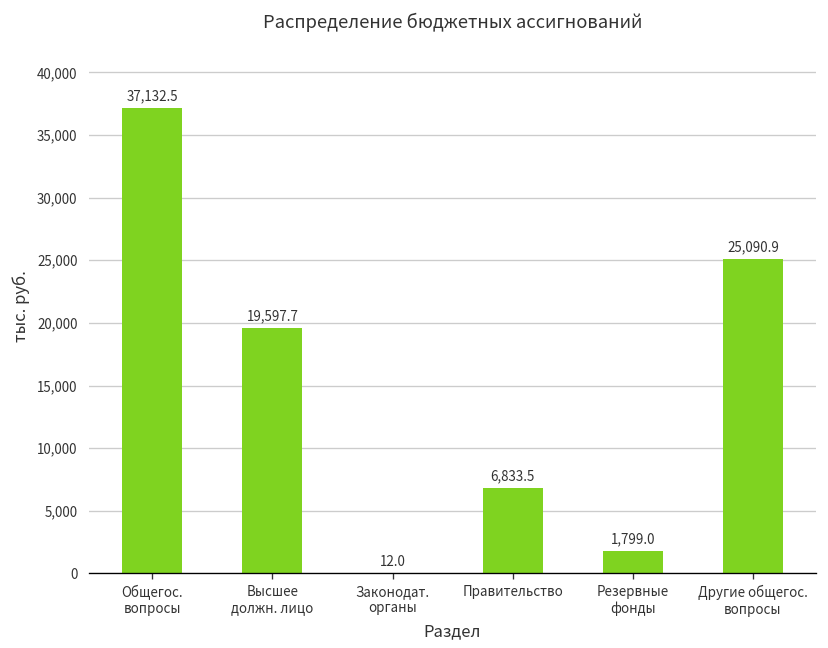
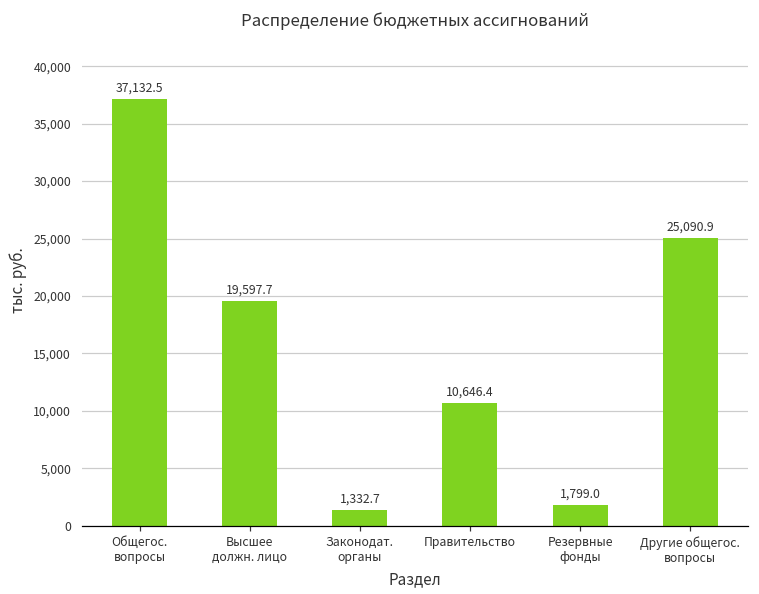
Законодат. органы: 12.0 -> 1,332.7
Правительство: 6,833.5 -> 10,646.4
